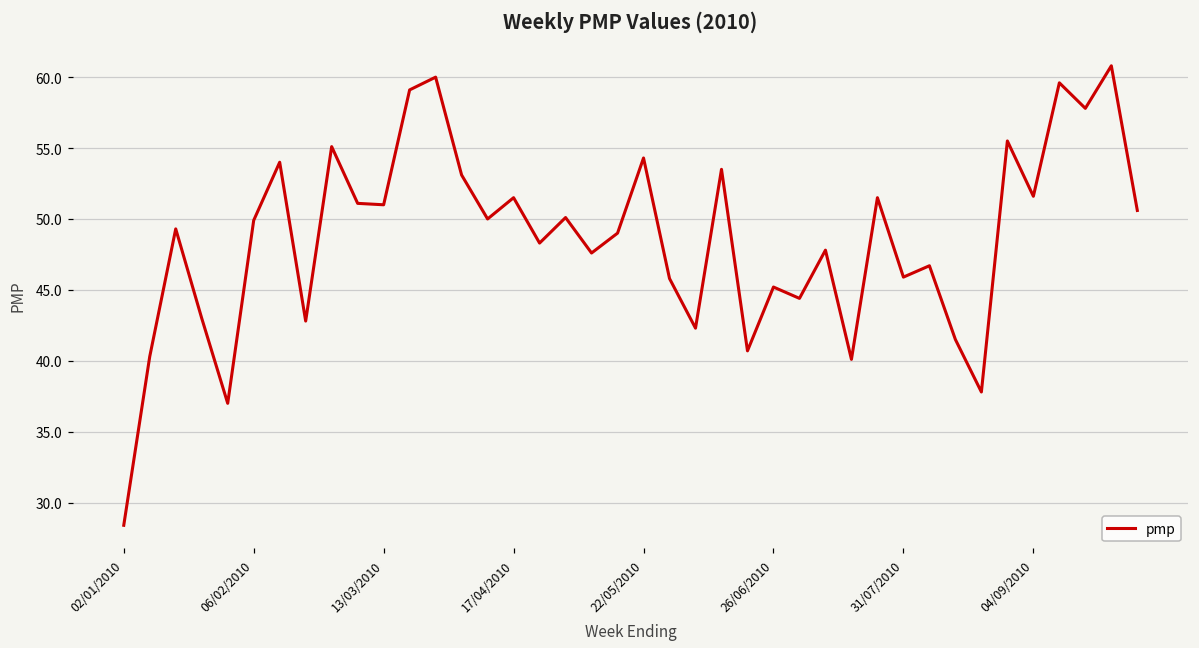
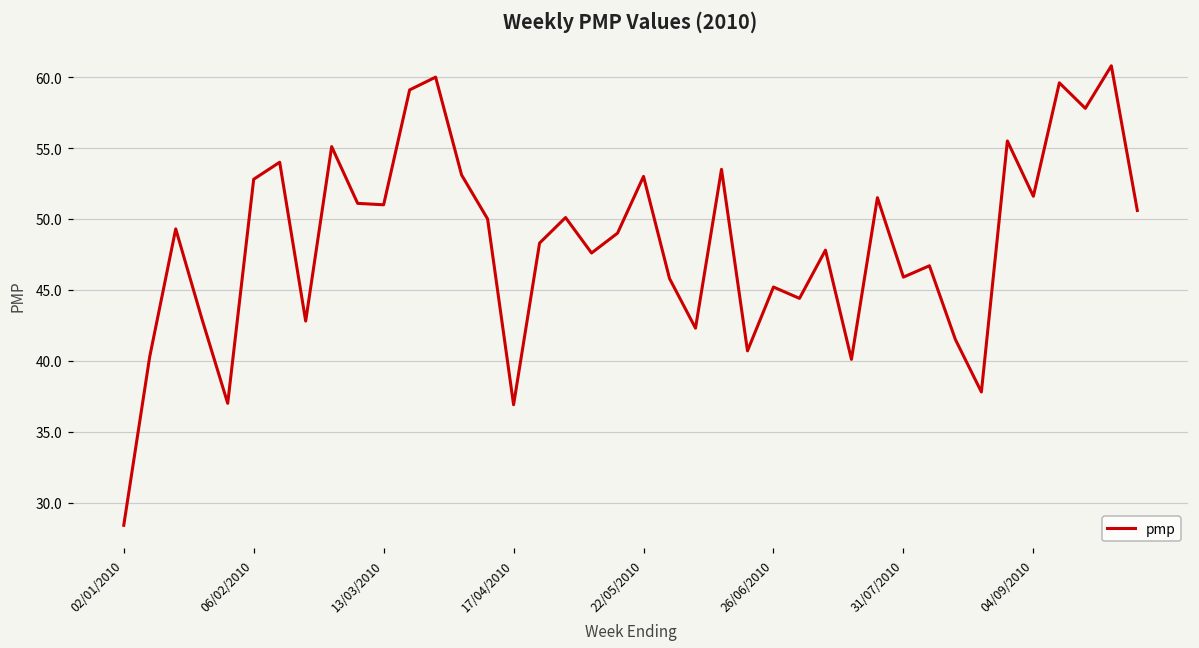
06/02/2010: 49.9 -> 52.8
17/04/2010: 51.5 -> 36.9
22/05/2010: 54.3 -> 53.0
